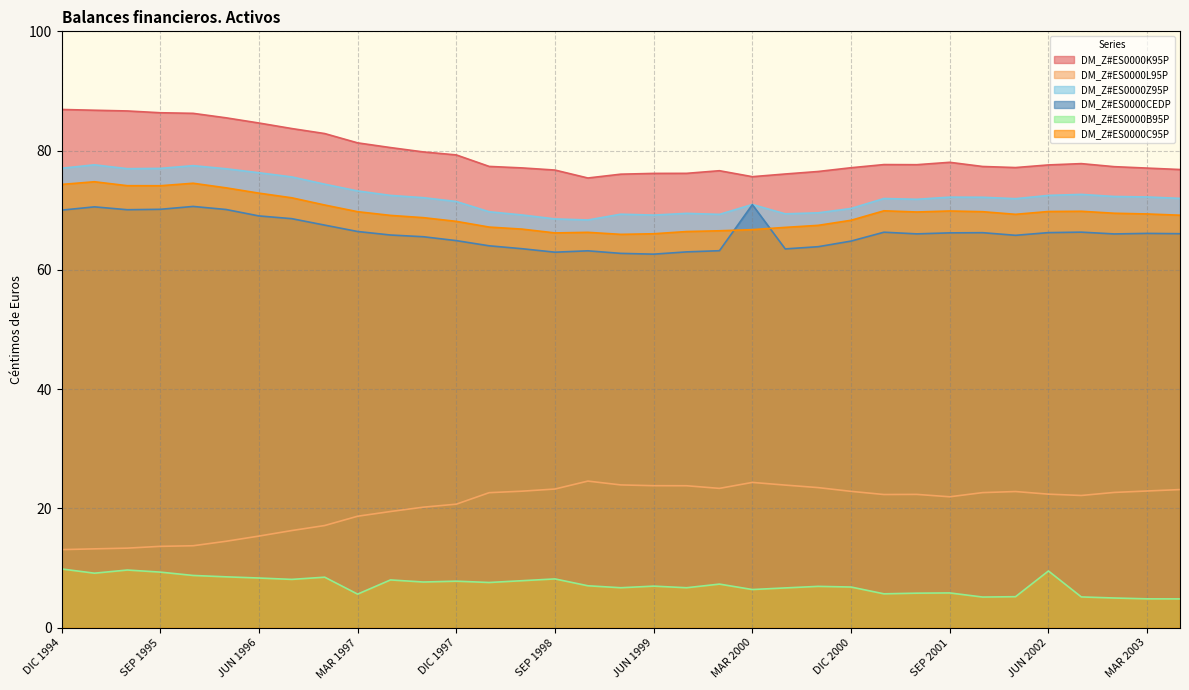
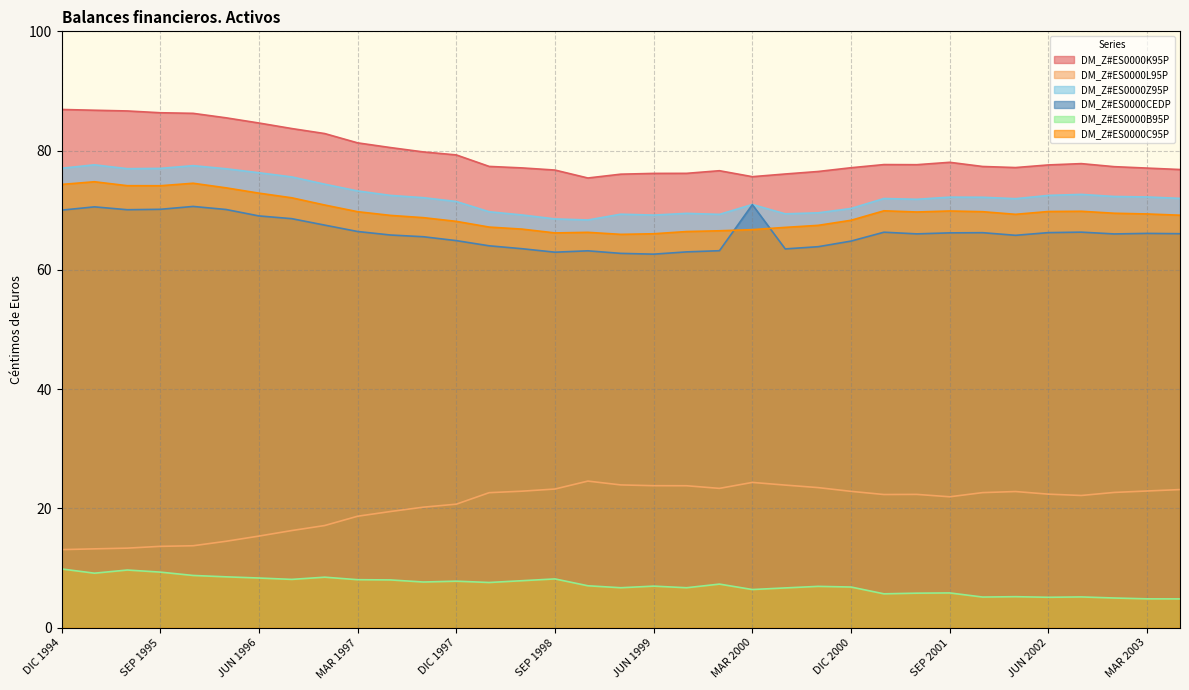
DM_Z#ES0000B95P, MAR 1997: 6 -> 8
DM_Z#ES0000B95P, JUN 2002: 10 -> 5
